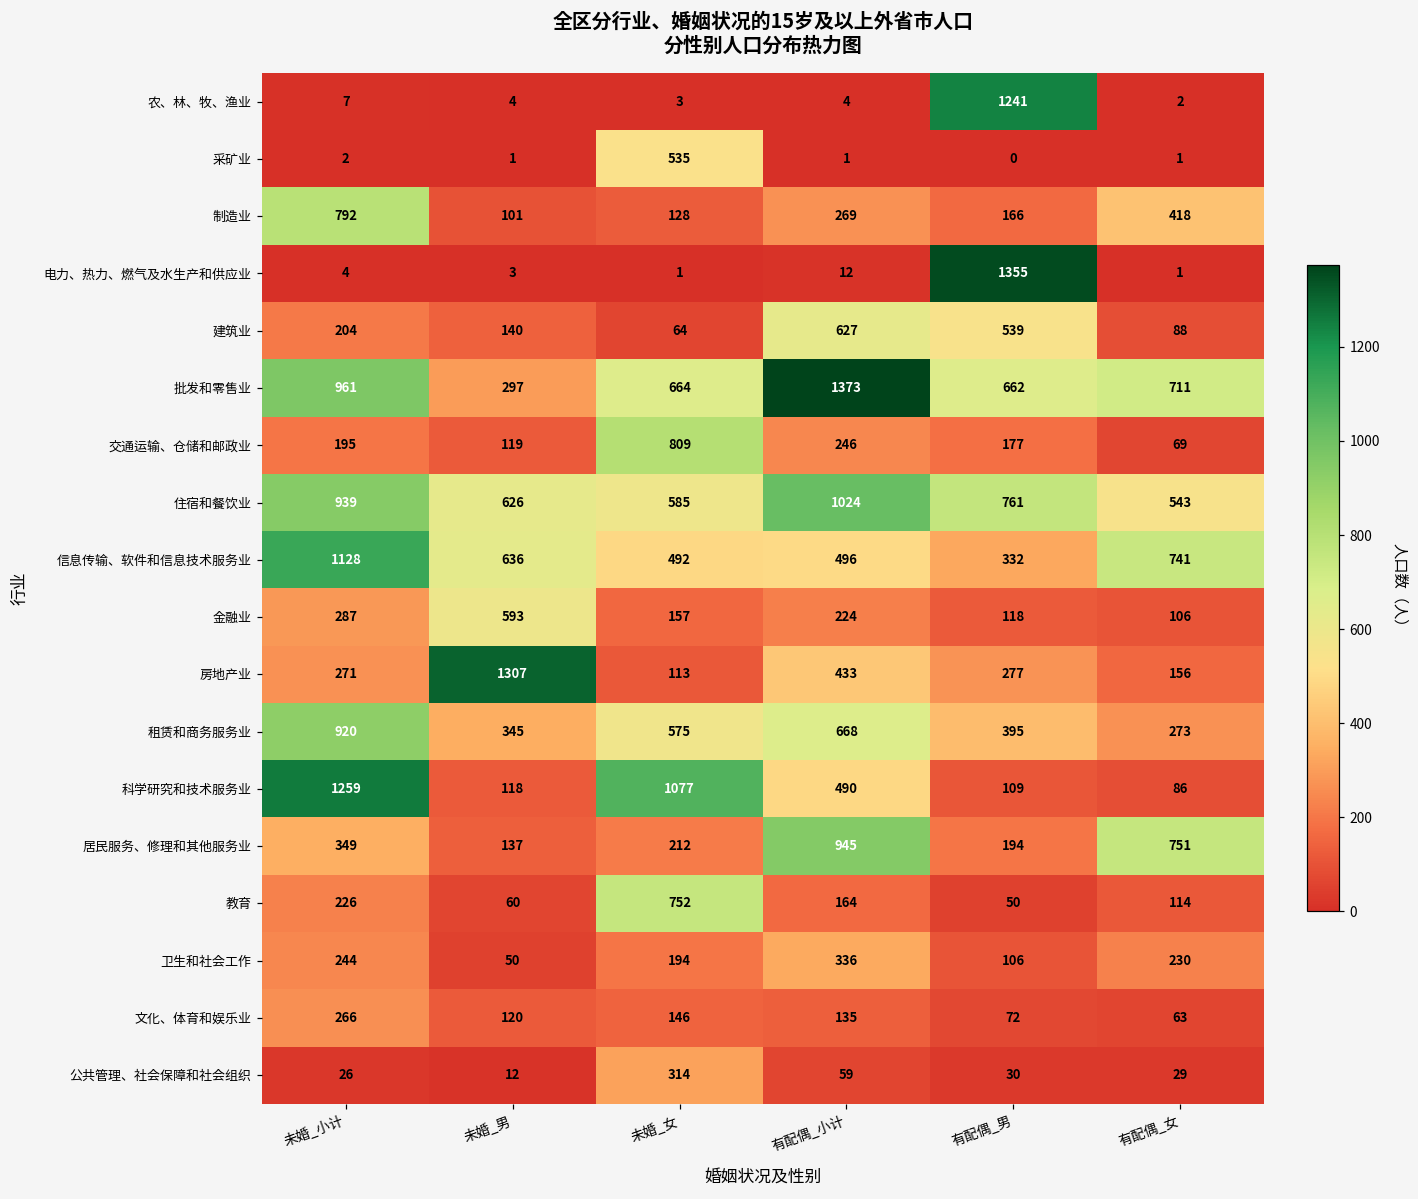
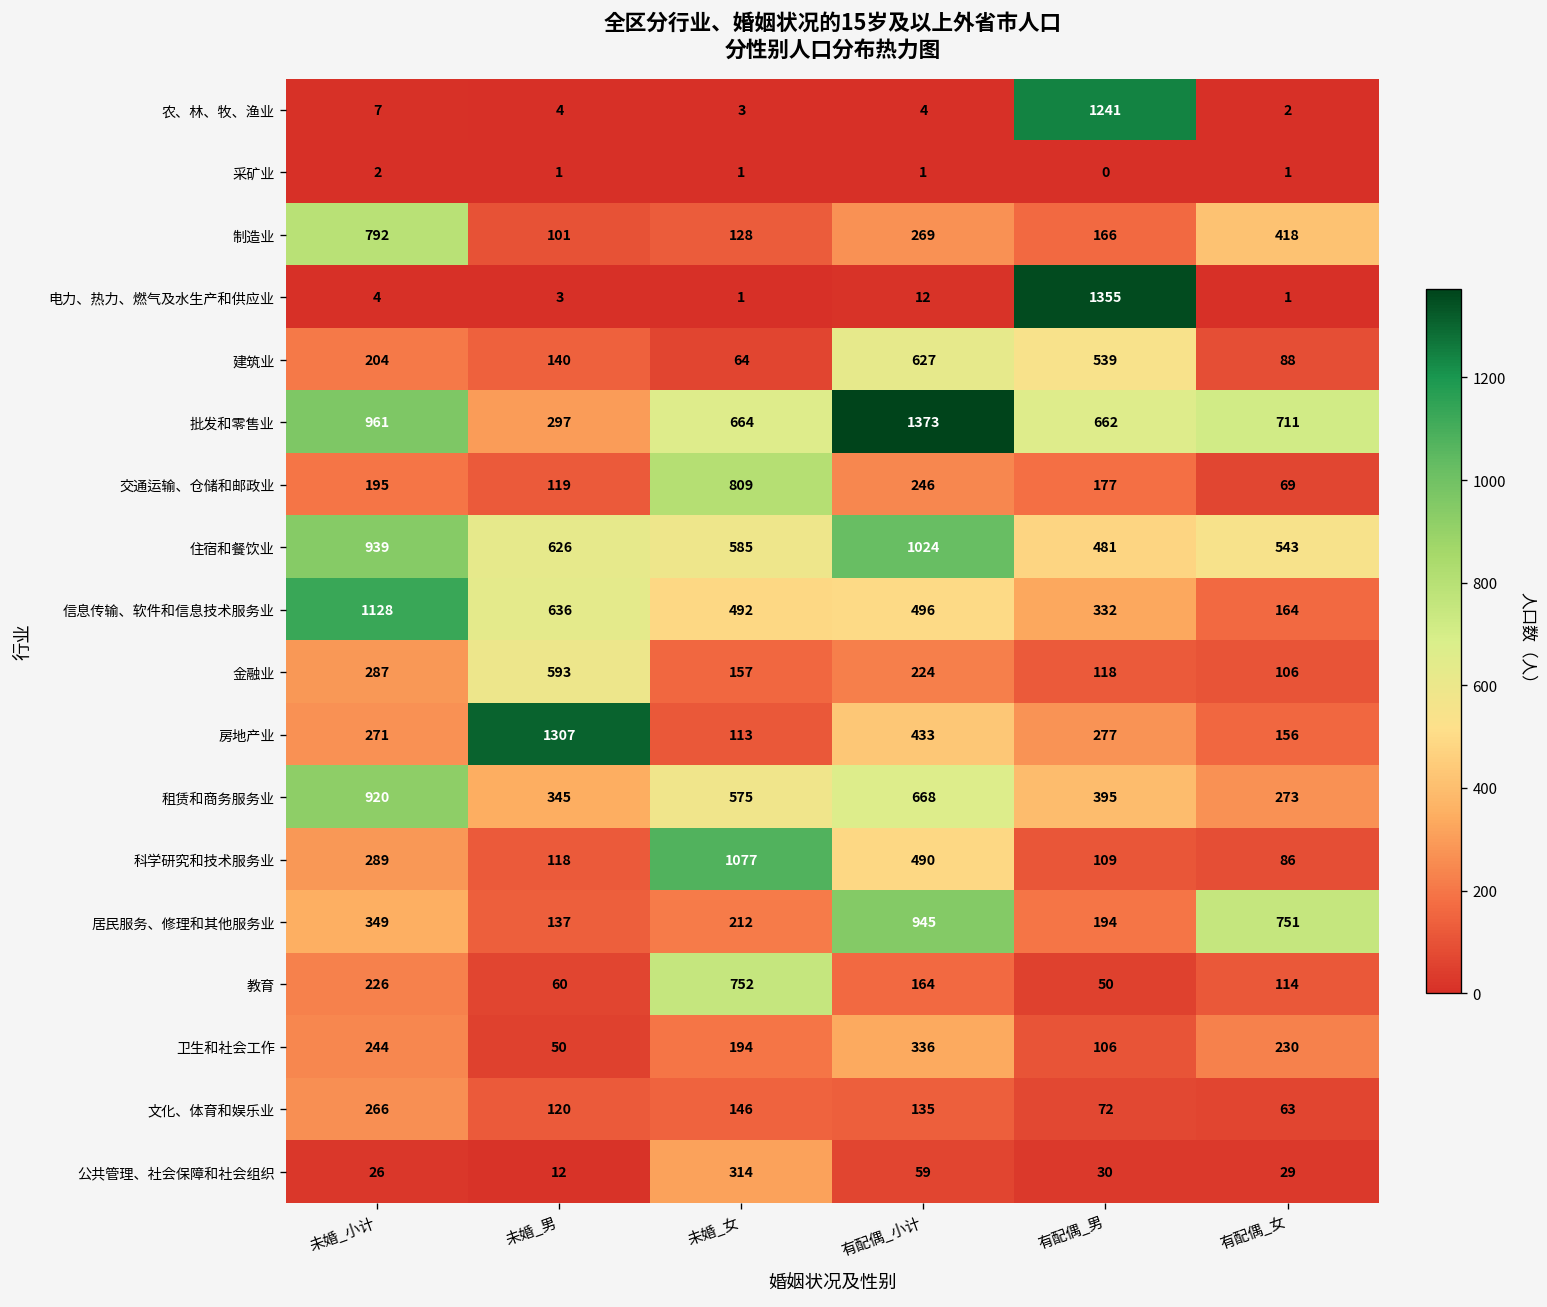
采矿业, 未婚_女: 535 -> 1
住宿和餐饮业, 有配偶_男: 761 -> 481
信息传输、软件和信息技术服务业, 有配偶_女: 741 -> 164
科学研究和技术服务业, 未婚_小计: 1259 -> 289
